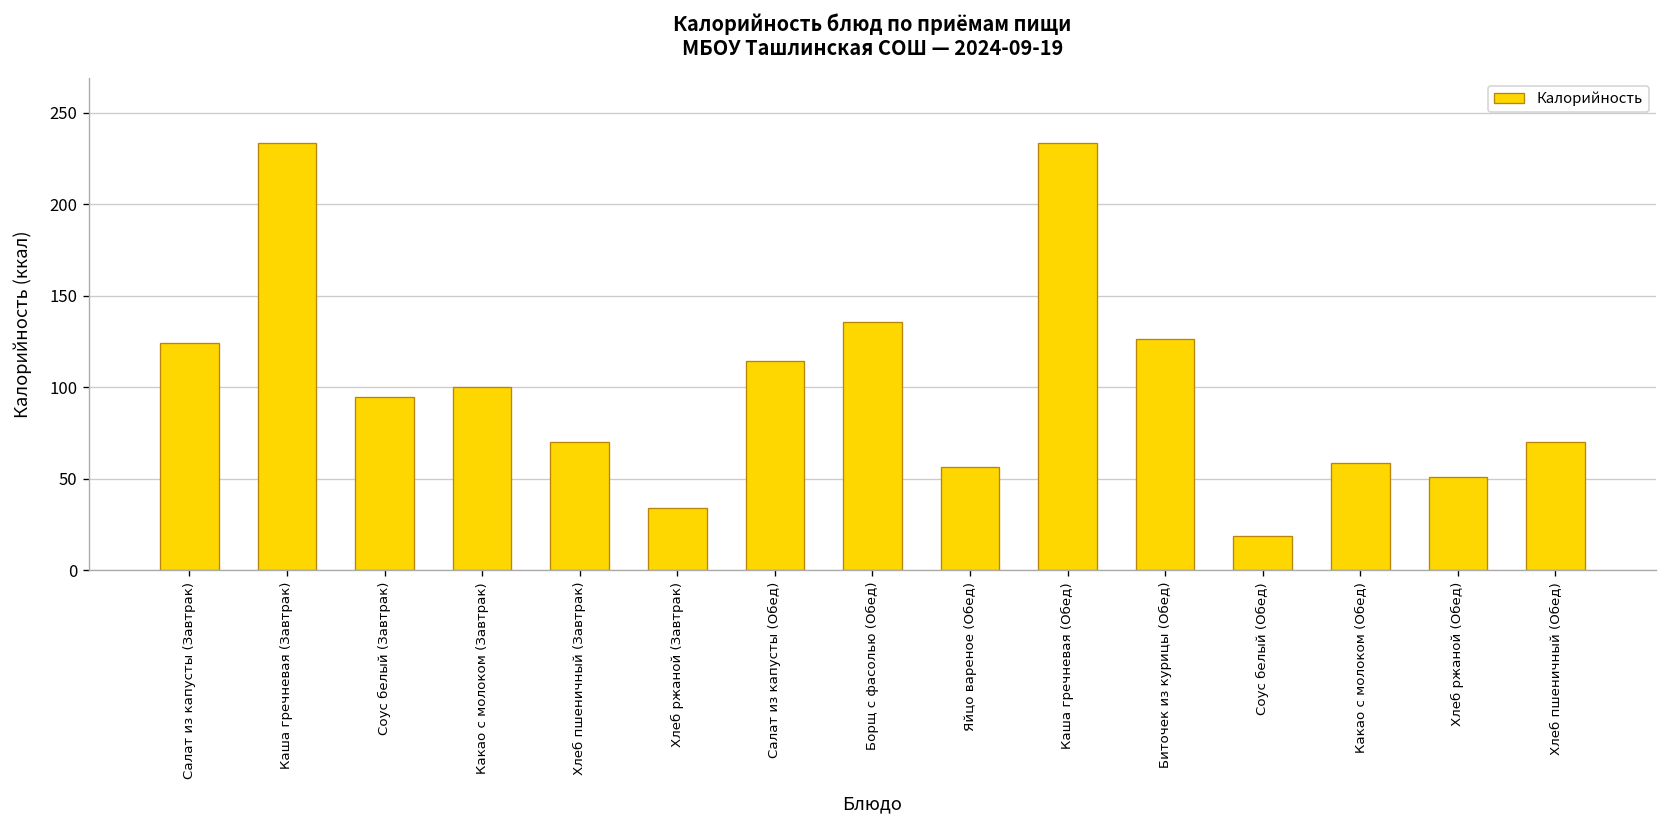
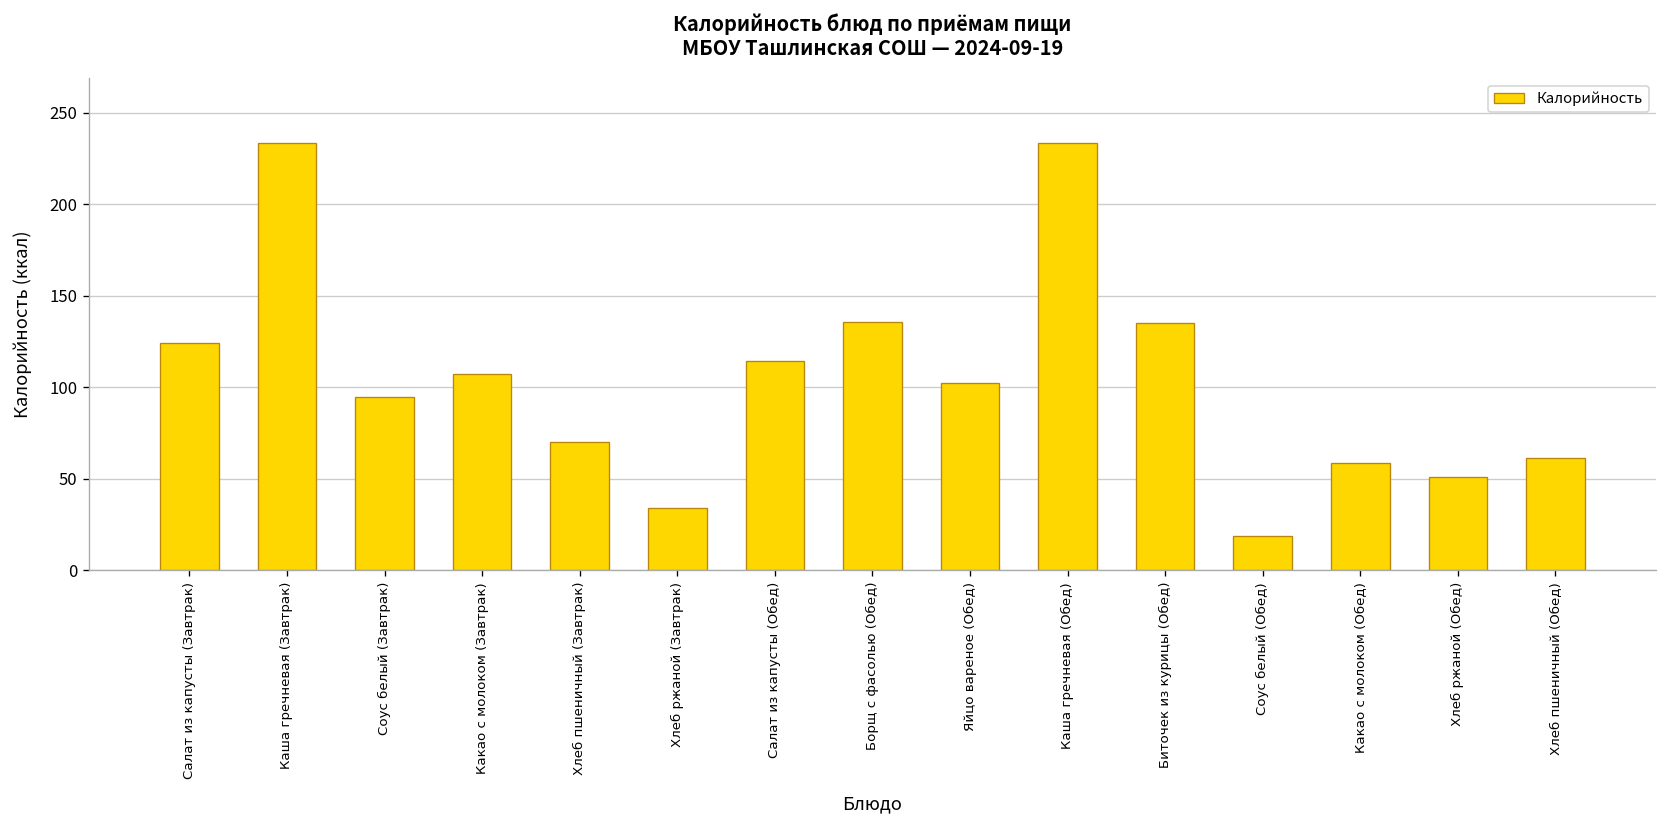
Какао с молоком (Завтрак): 100 -> 107
Яйцо вареное (Обед): 57 -> 102
Биточек из курицы (Обед): 127 -> 135
Хлеб пшеничный (Обед): 70 -> 62
